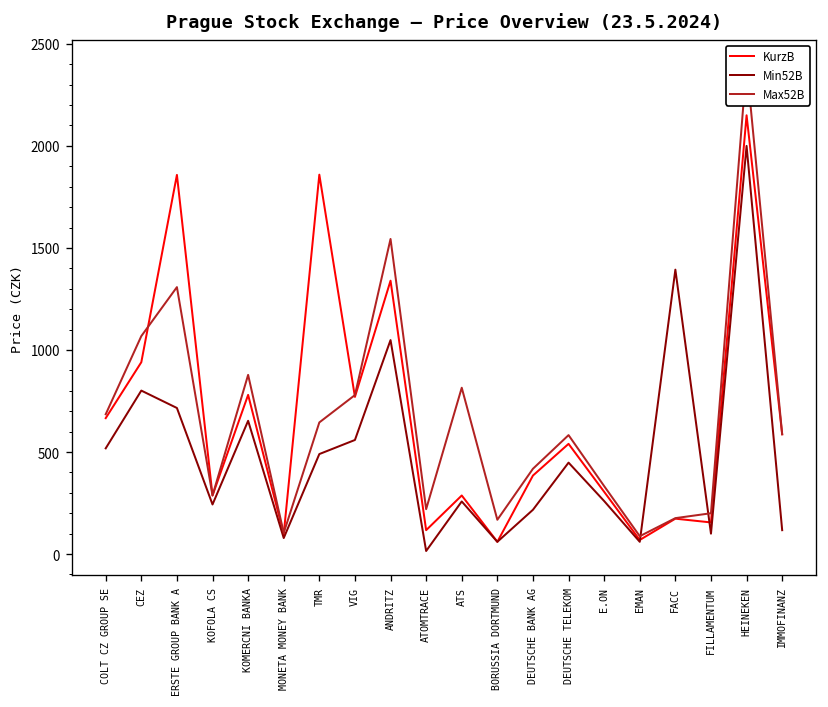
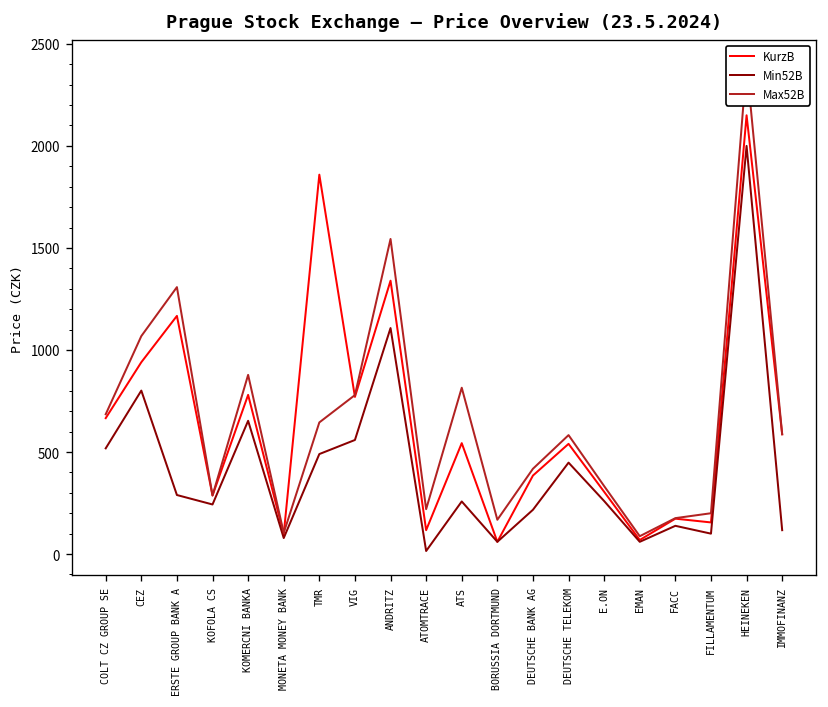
KurzB, ERSTE GROUP BANK A: 1860 -> 1170
Min52B, ERSTE GROUP BANK A: 720 -> 290
Min52B, ANDRITZ: 1050 -> 1110
KurzB, ATS: 290 -> 540
Min52B, FACC: 1390 -> 140
